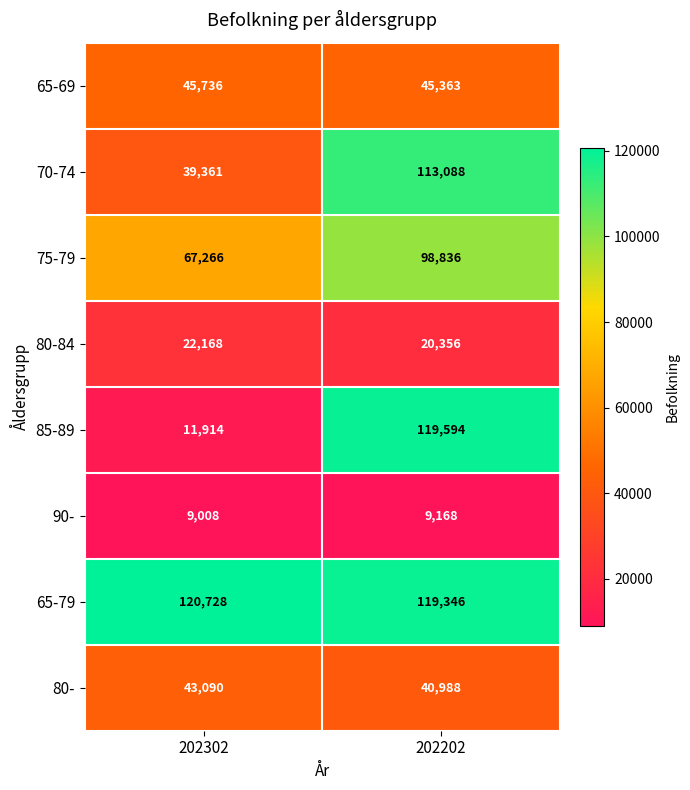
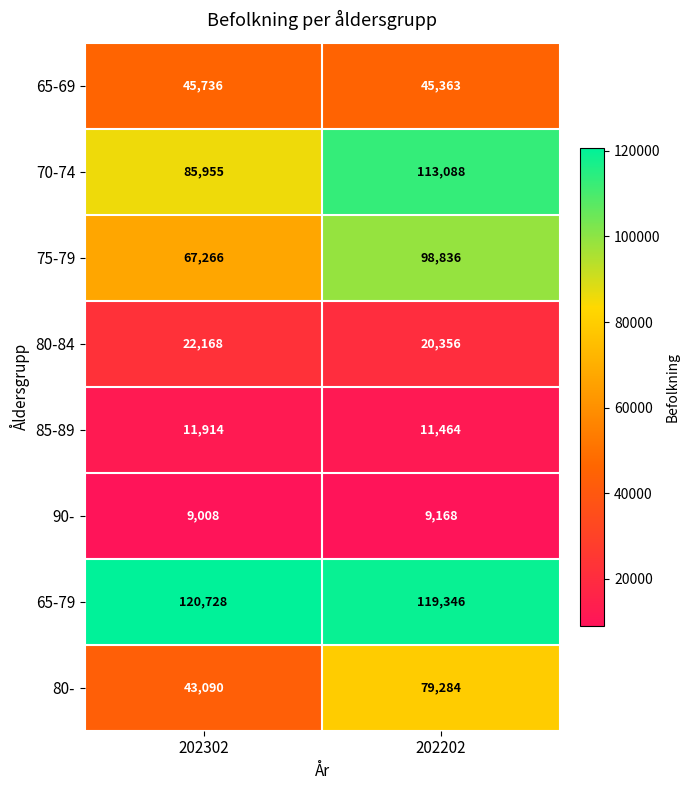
70-74, 202302: 39,361 -> 85,955
85-89, 202202: 119,594 -> 11,464
80-, 202202: 40,988 -> 79,284
